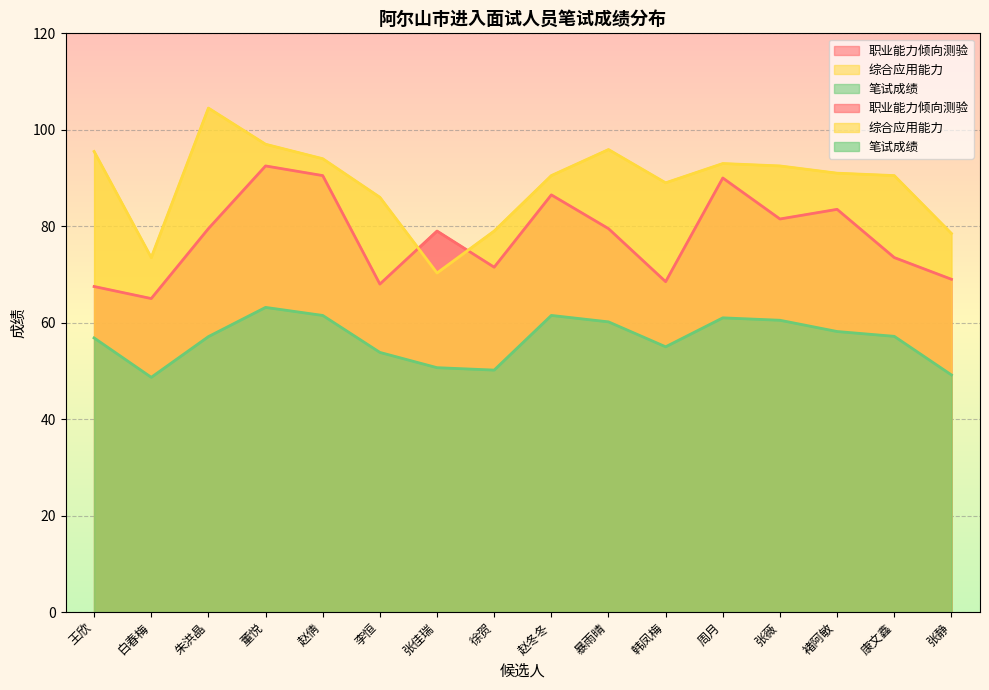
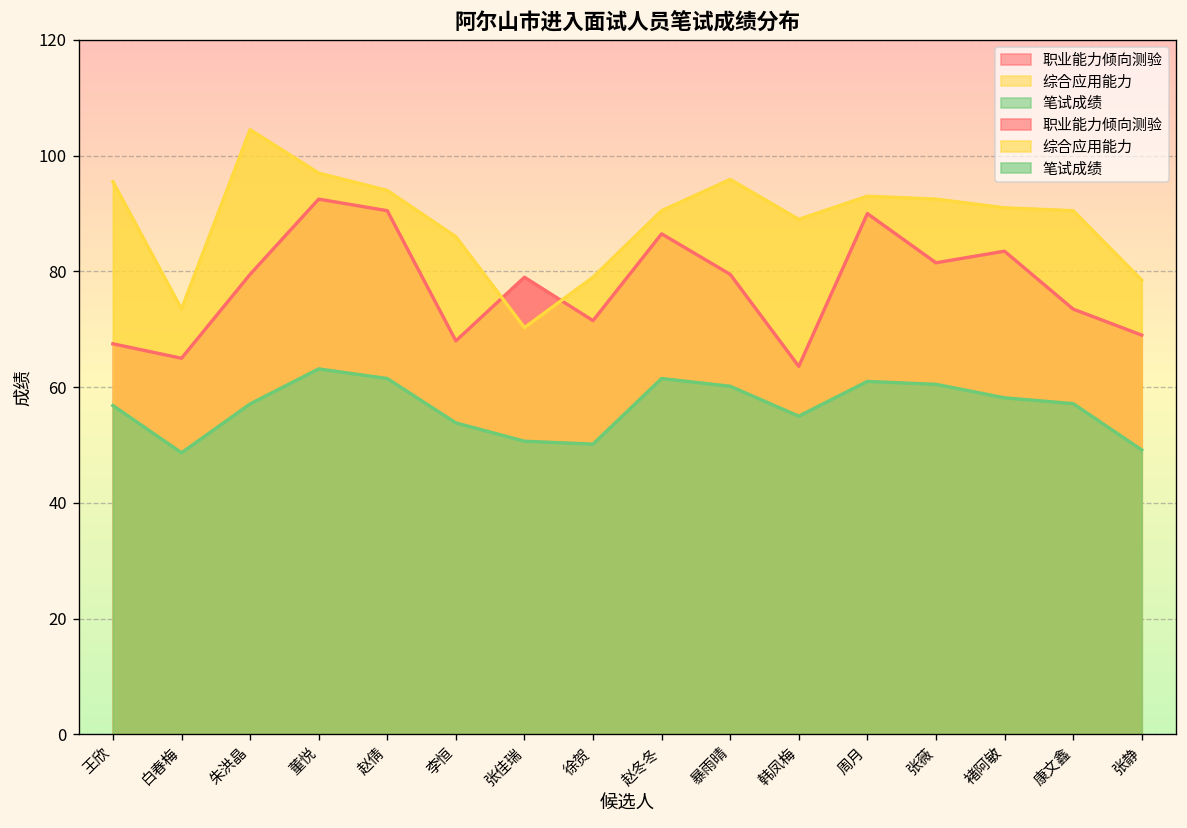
职业能力倾向测验, 韩凤梅: 69 -> 64
